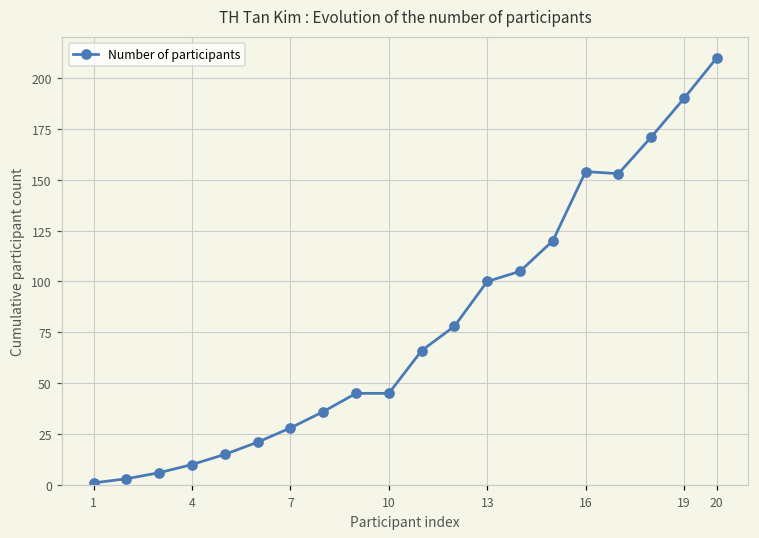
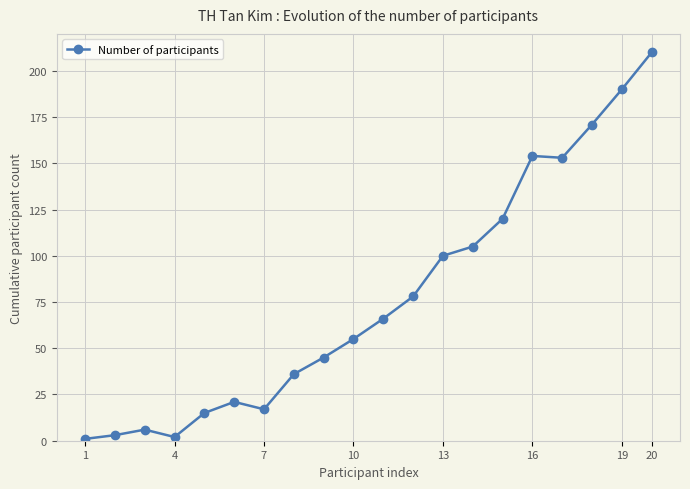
4: 10 -> 2
7: 28 -> 17
10: 45 -> 55
